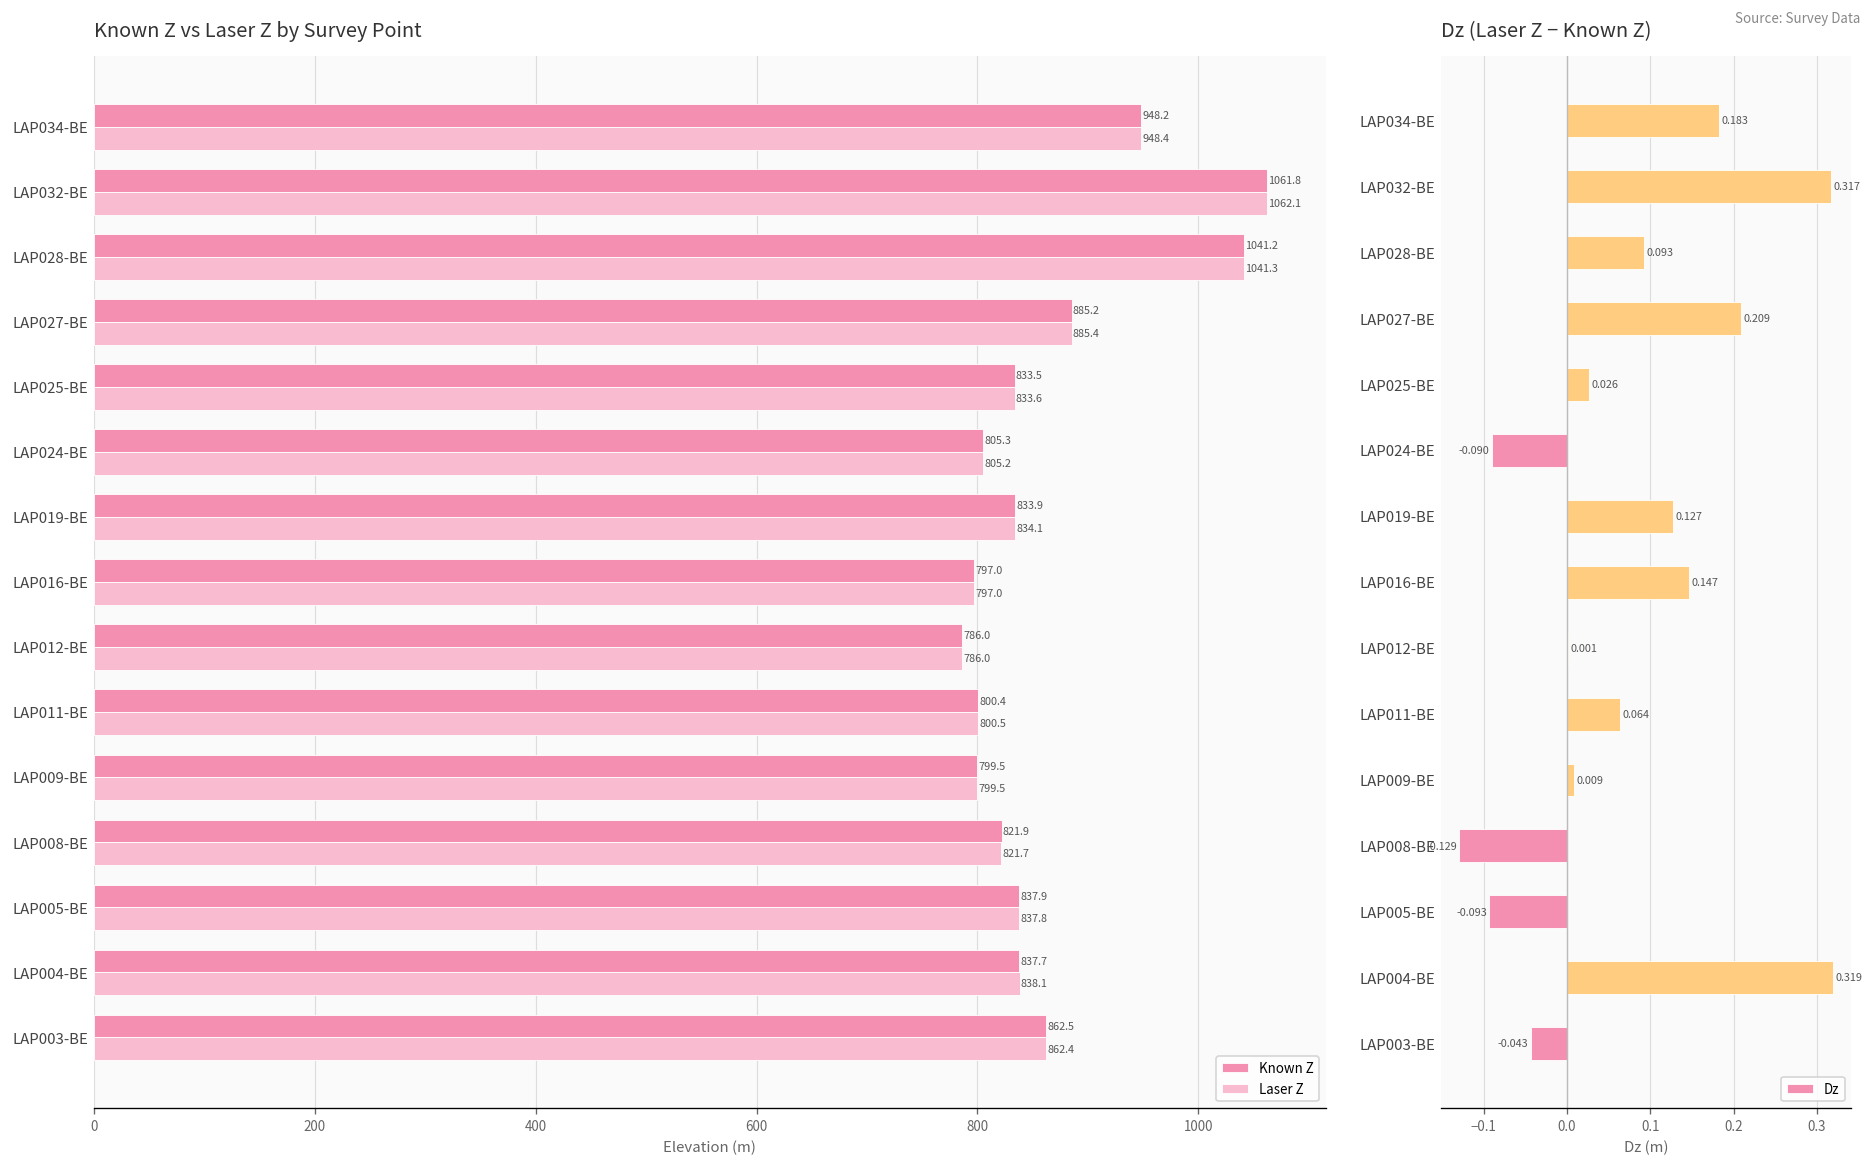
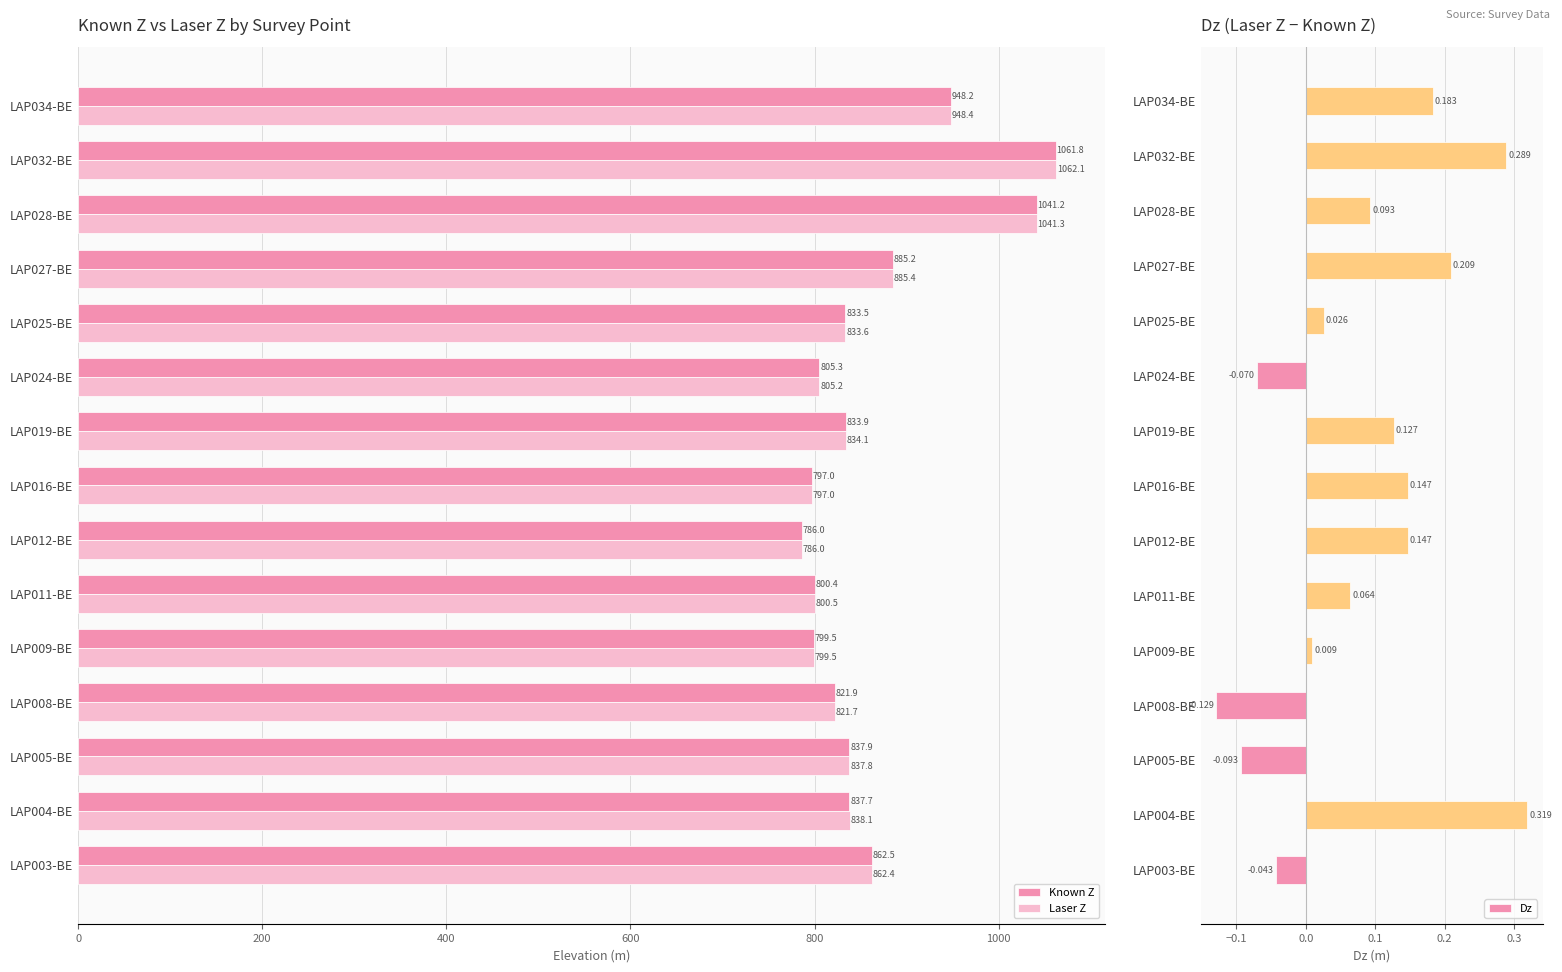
Dz (Laser Z − Known Z), LAP032-BE: 0.317 -> 0.289
Dz (Laser Z − Known Z), LAP024-BE: -0.090 -> -0.070
Dz (Laser Z − Known Z), LAP012-BE: 0.001 -> 0.147
